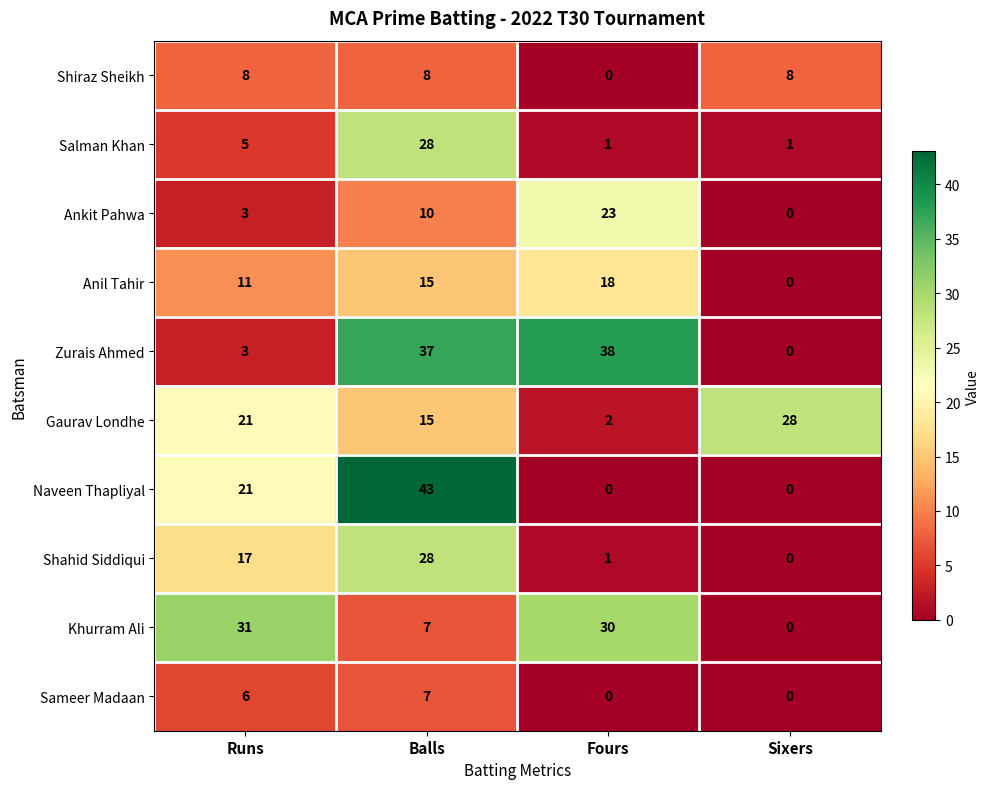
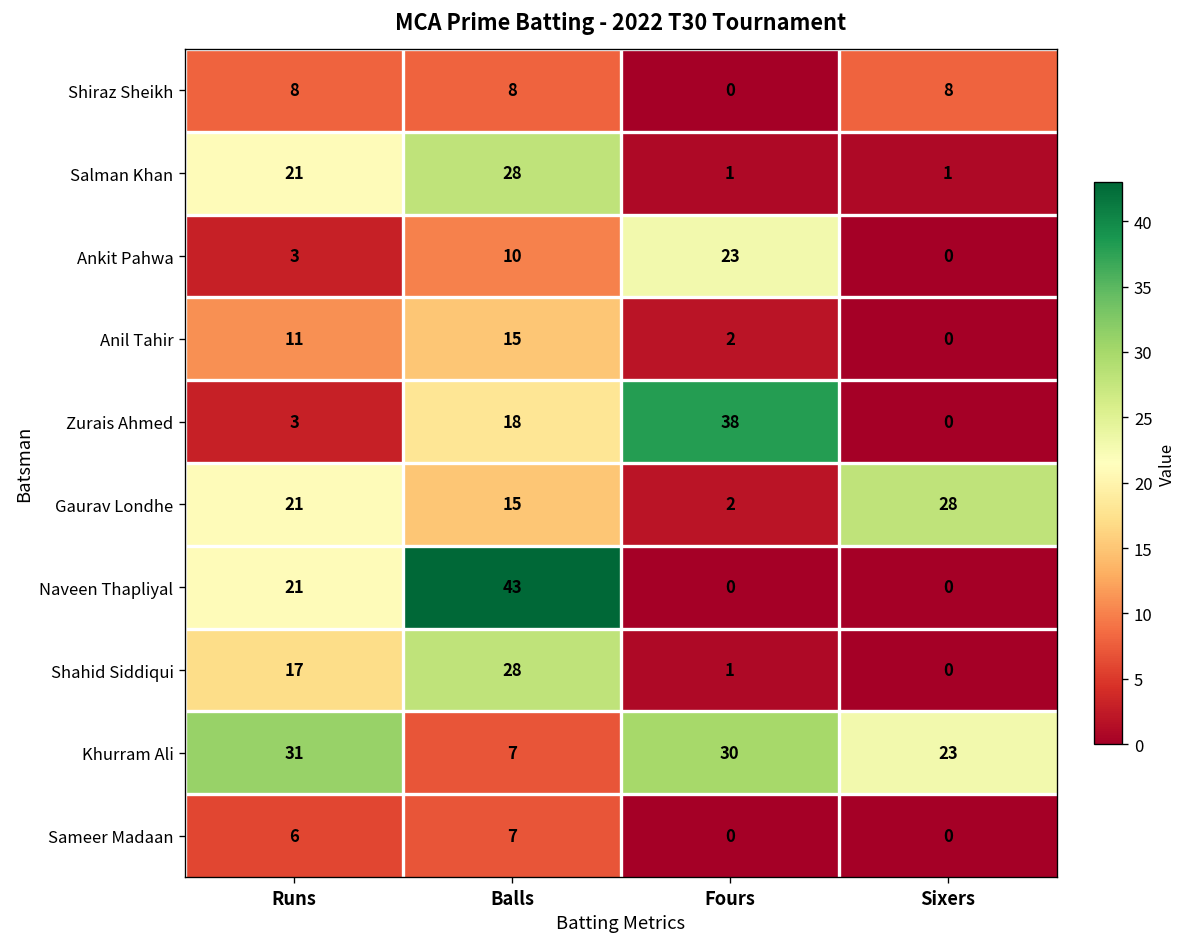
Salman Khan, Runs: 5 -> 21
Anil Tahir, Fours: 18 -> 2
Zurais Ahmed, Balls: 37 -> 18
Khurram Ali, Sixers: 0 -> 23
